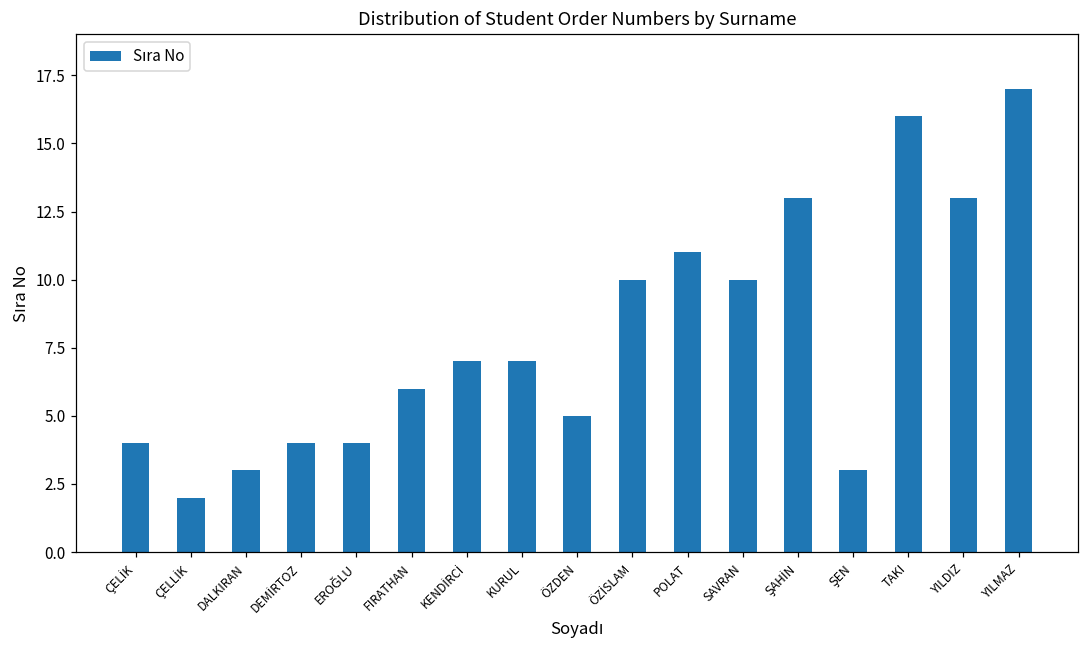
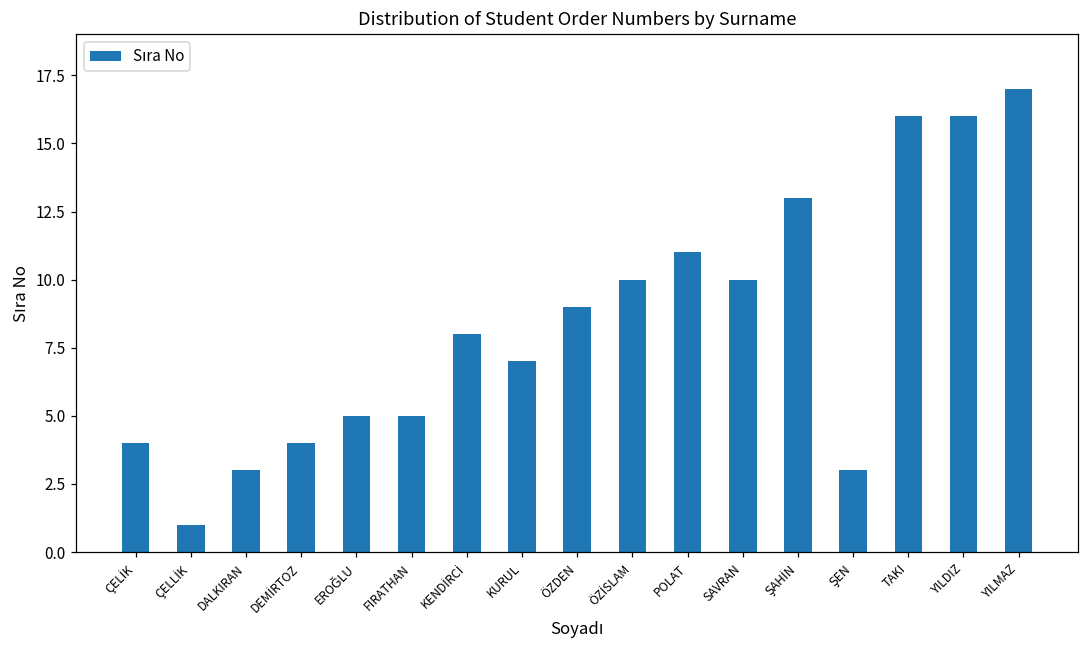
ÇELLİK: 2 -> 1
EROĞLU: 4 -> 5
FIRATHAN: 6 -> 5
KENDİRCİ: 7 -> 8
ÖZDEN: 5 -> 9
YILDIZ: 13 -> 16
